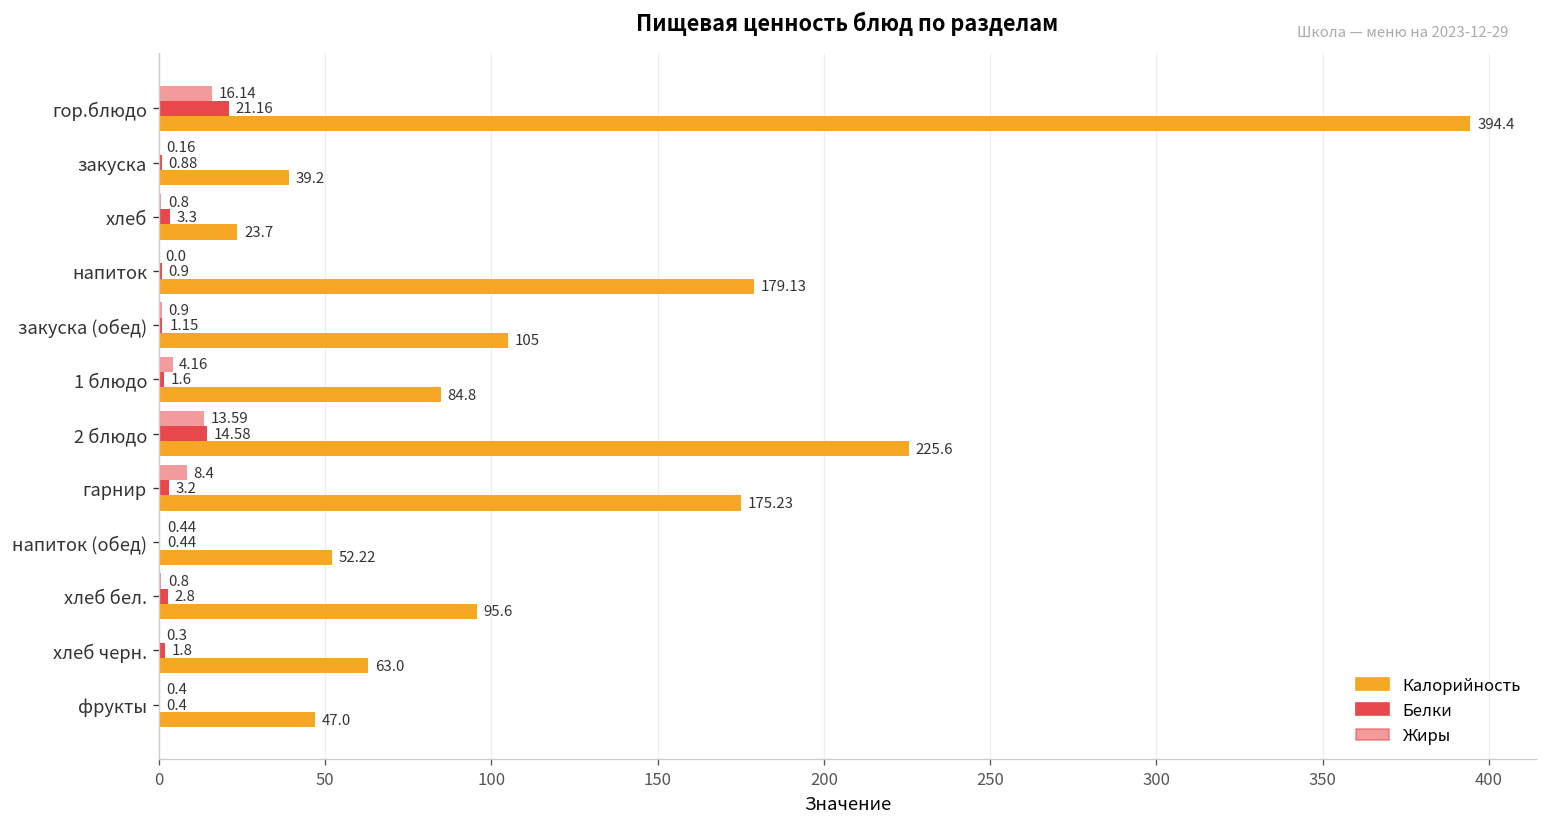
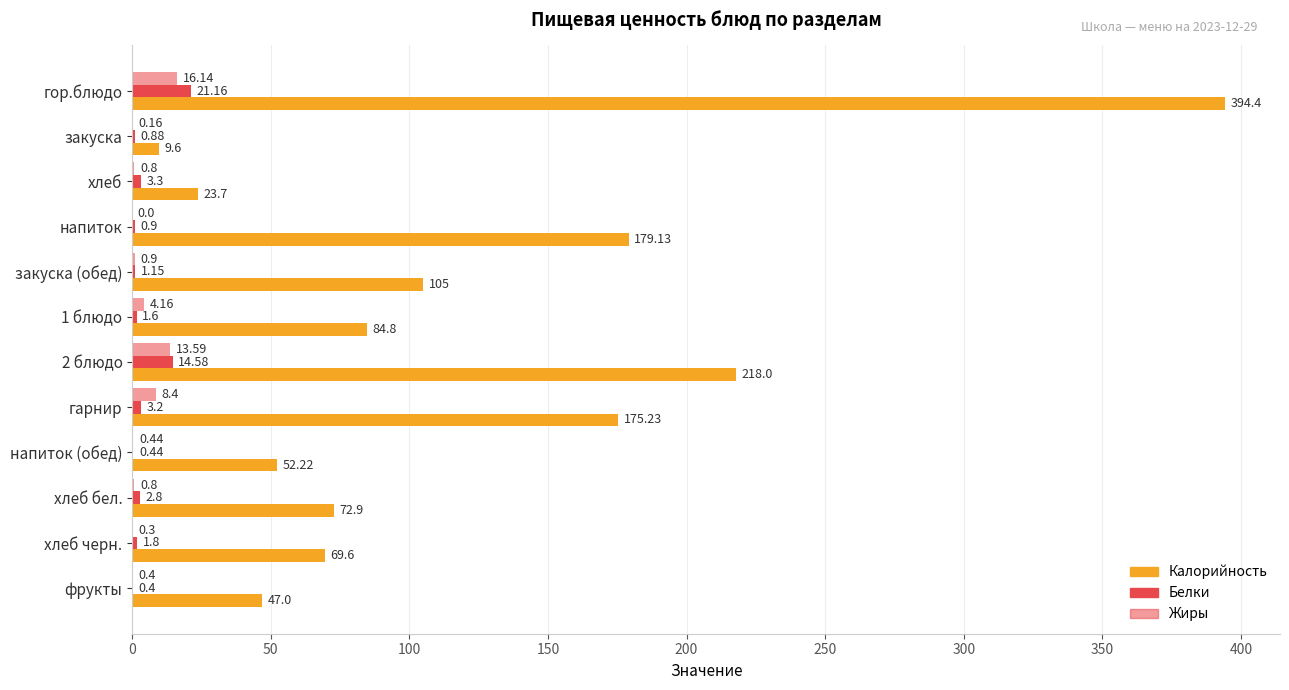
Калорийность, закуска: 39.2 -> 9.6
Калорийность, 2 блюдо: 225.6 -> 218.0
Калорийность, хлеб бел.: 95.6 -> 72.9
Калорийность, хлеб черн.: 63.0 -> 69.6
